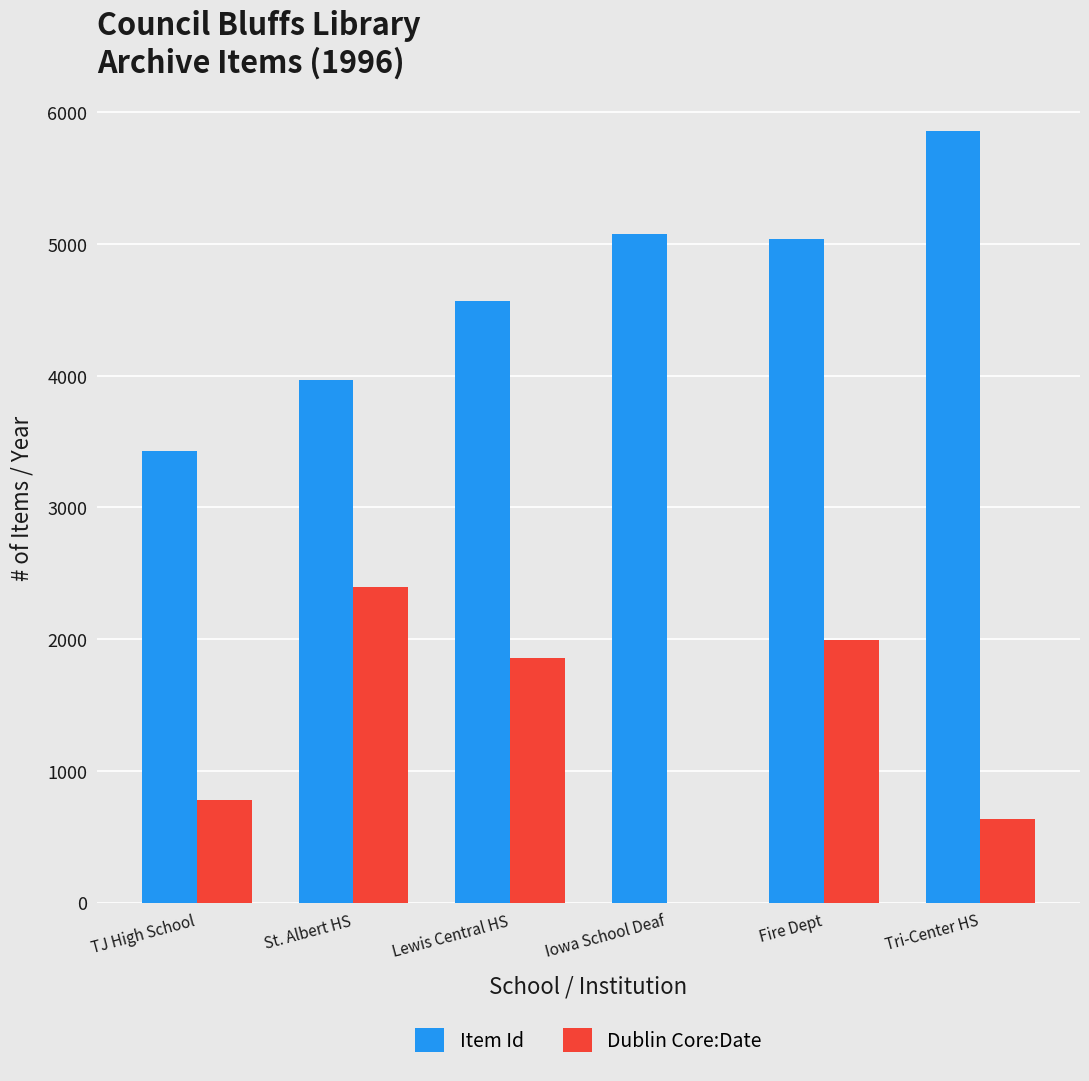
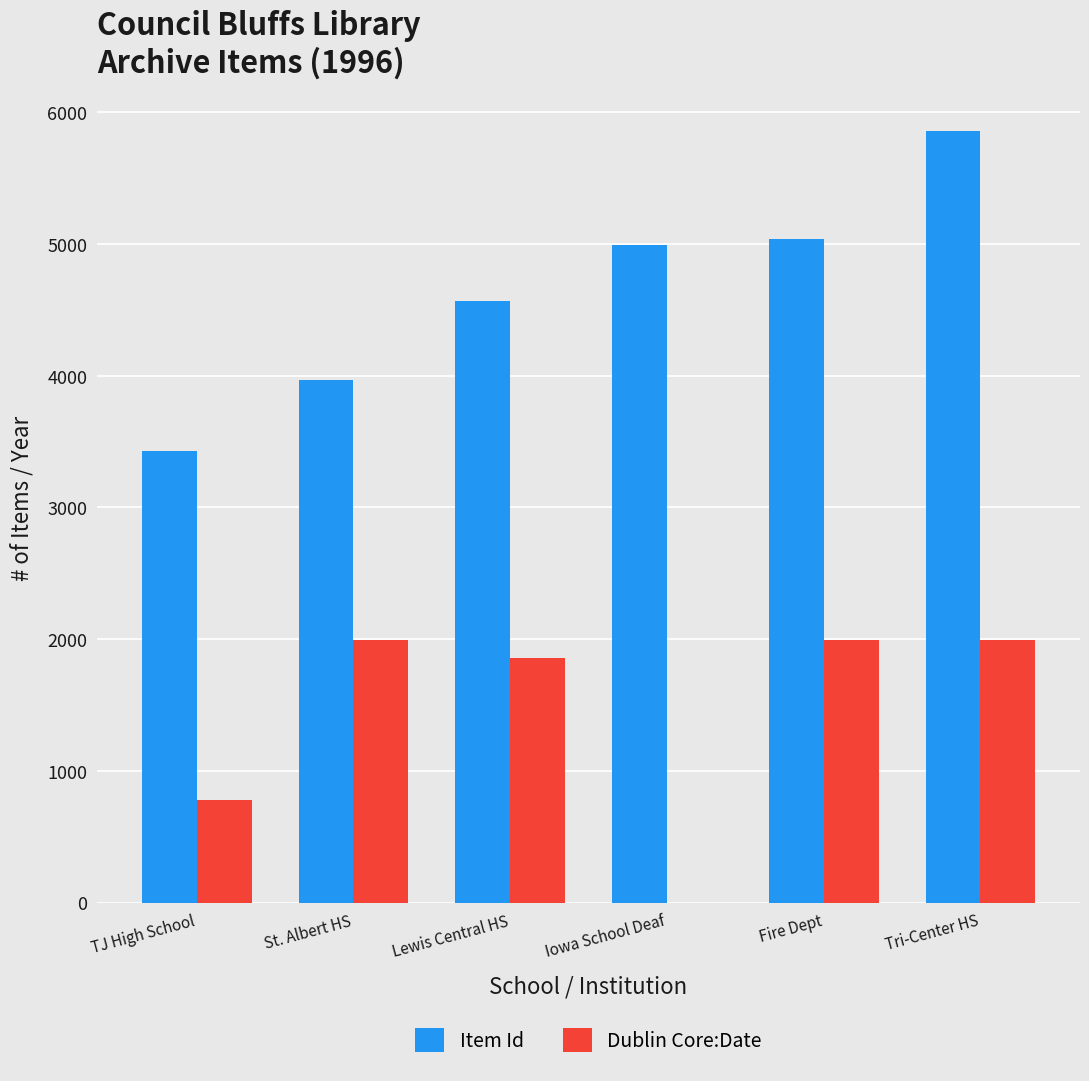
Dublin Core:Date, St. Albert HS: 2400 -> 2000
Item Id, Iowa School Deaf: 5080 -> 4990
Dublin Core:Date, Tri-Center HS: 630 -> 2000
